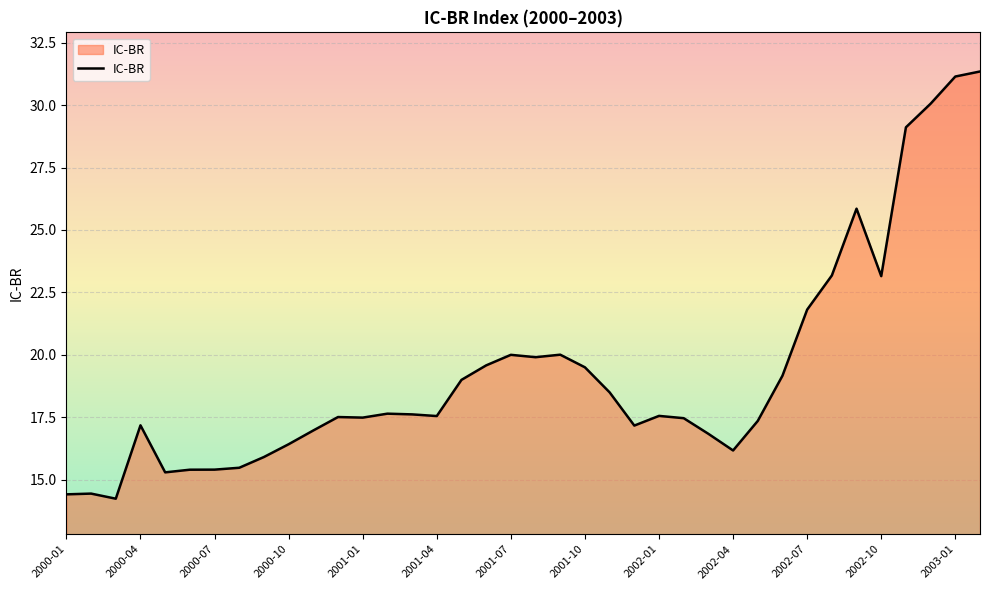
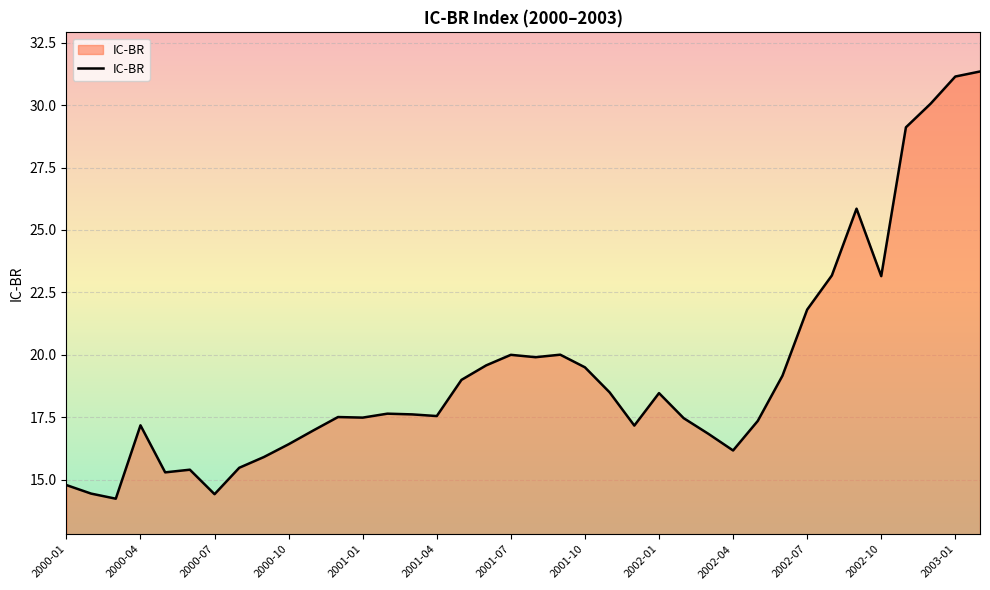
2000-01: 14.4 -> 14.8
2000-07: 15.4 -> 14.4
2002-01: 17.5 -> 18.5
